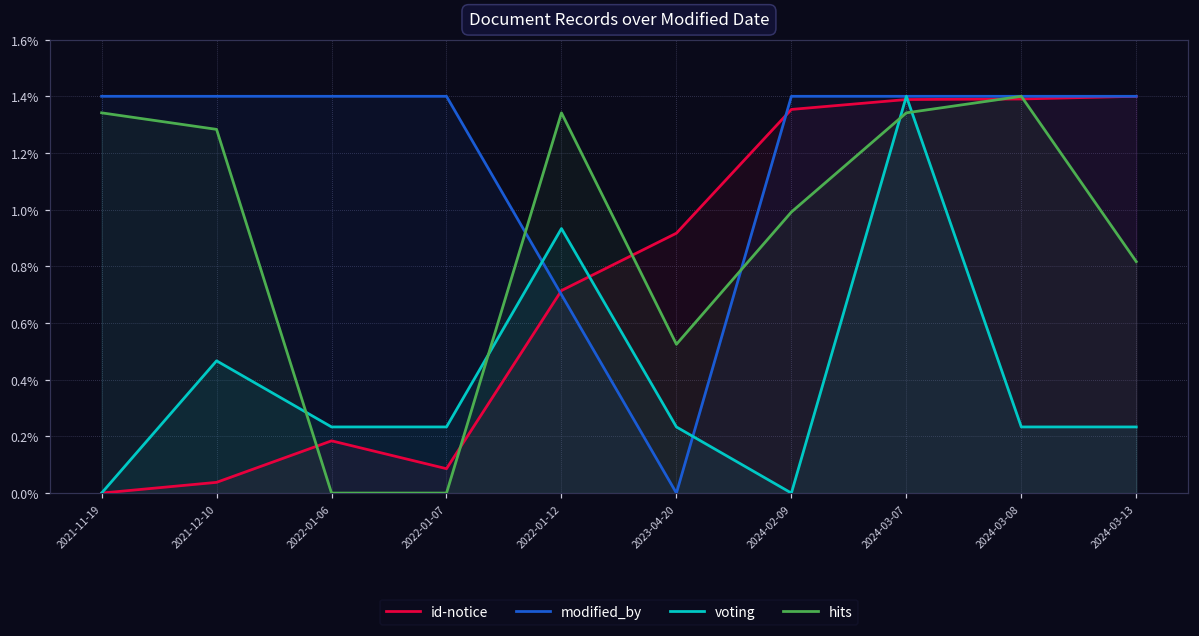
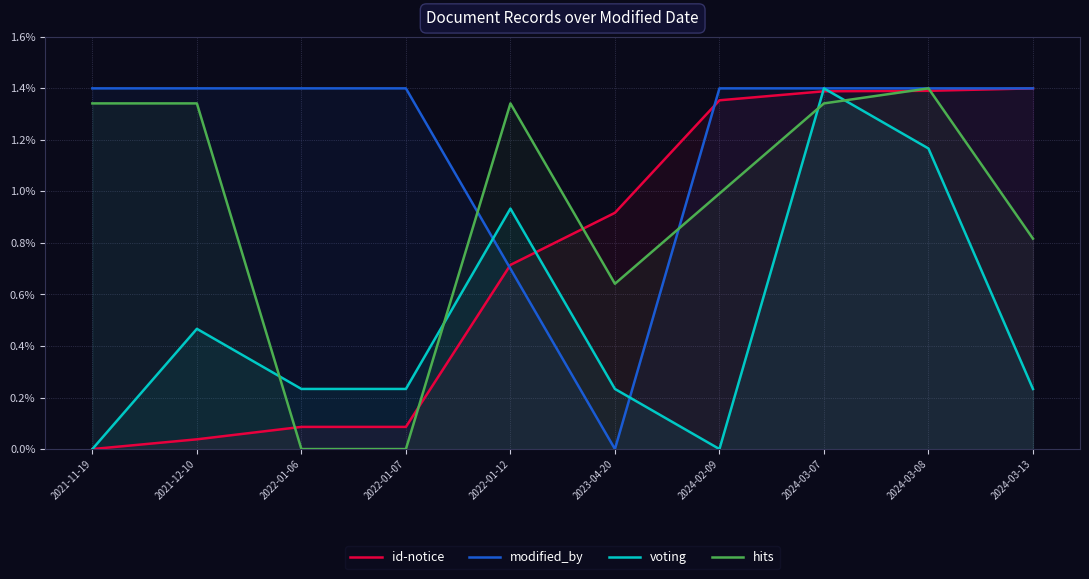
hits, 2021-12-10: 1.28% -> 1.34%
id-notice, 2022-01-06: 0.18% -> 0.09%
hits, 2023-04-20: 0.53% -> 0.64%
voting, 2024-03-08: 0.23% -> 1.17%
